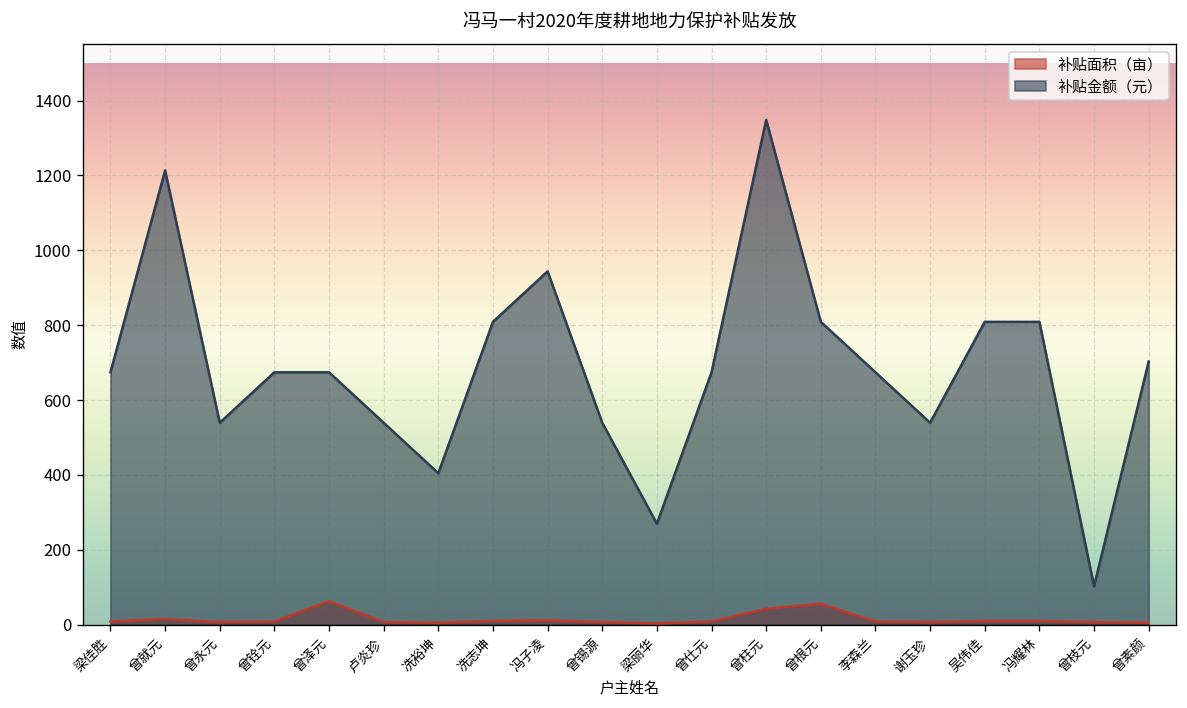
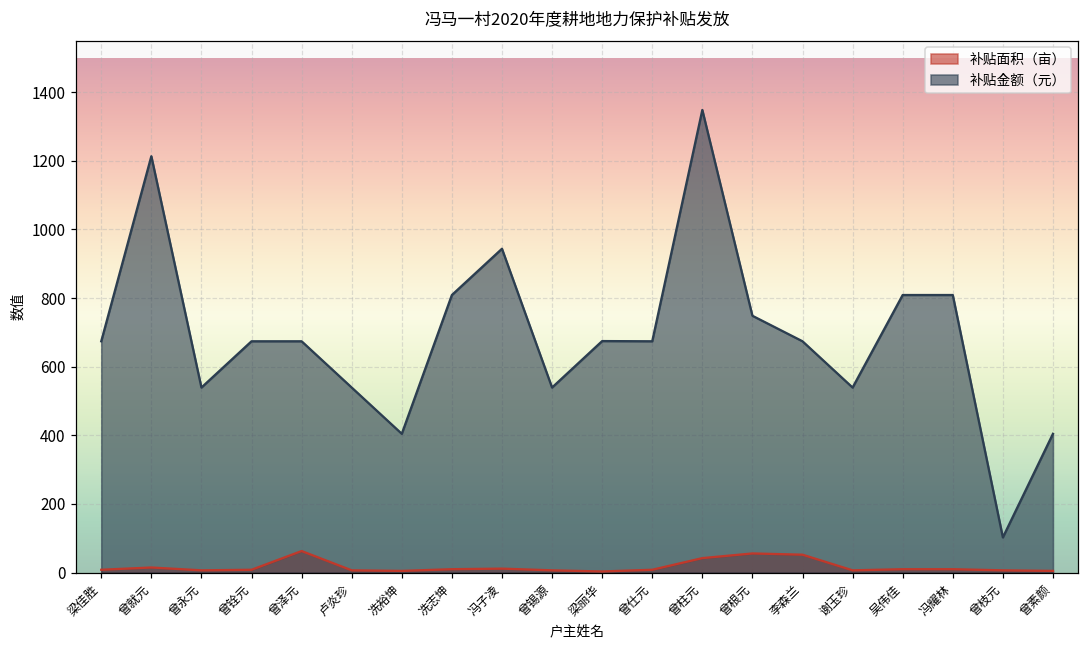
补贴金额（元）, 梁丽华: 270 -> 670
补贴金额（元）, 曾根元: 810 -> 750
补贴面积（亩）, 李森兰: 10 -> 50
补贴金额（元）, 曾素颜: 700 -> 400
